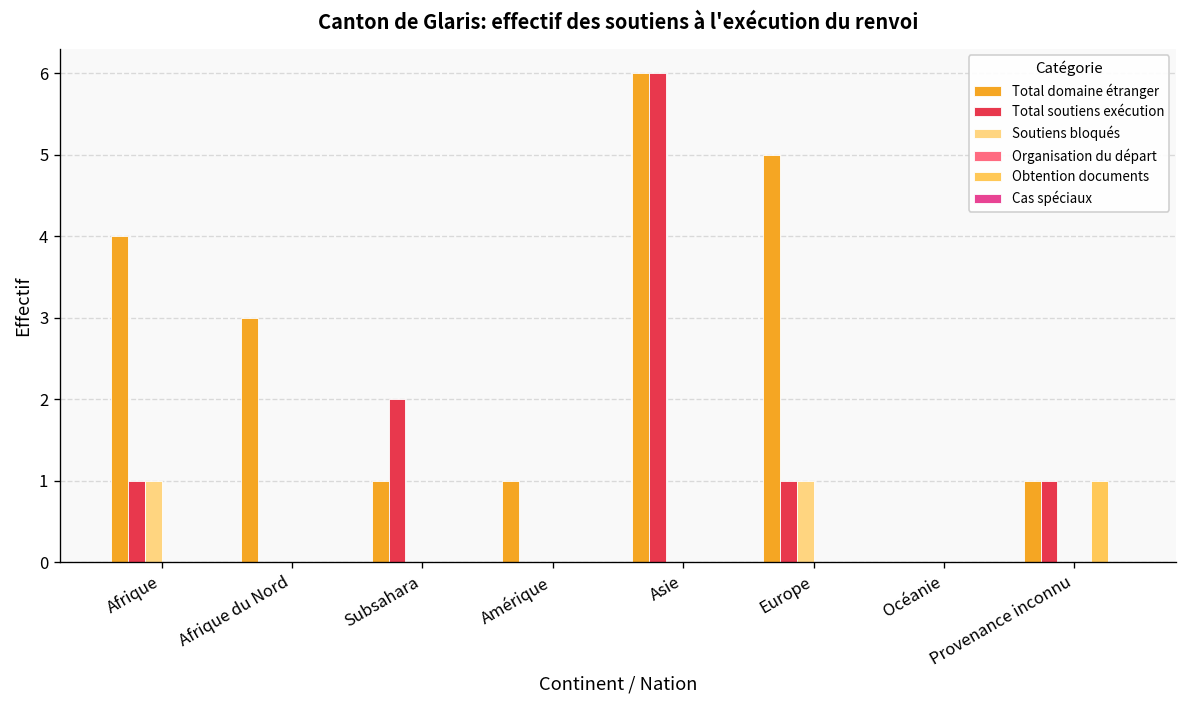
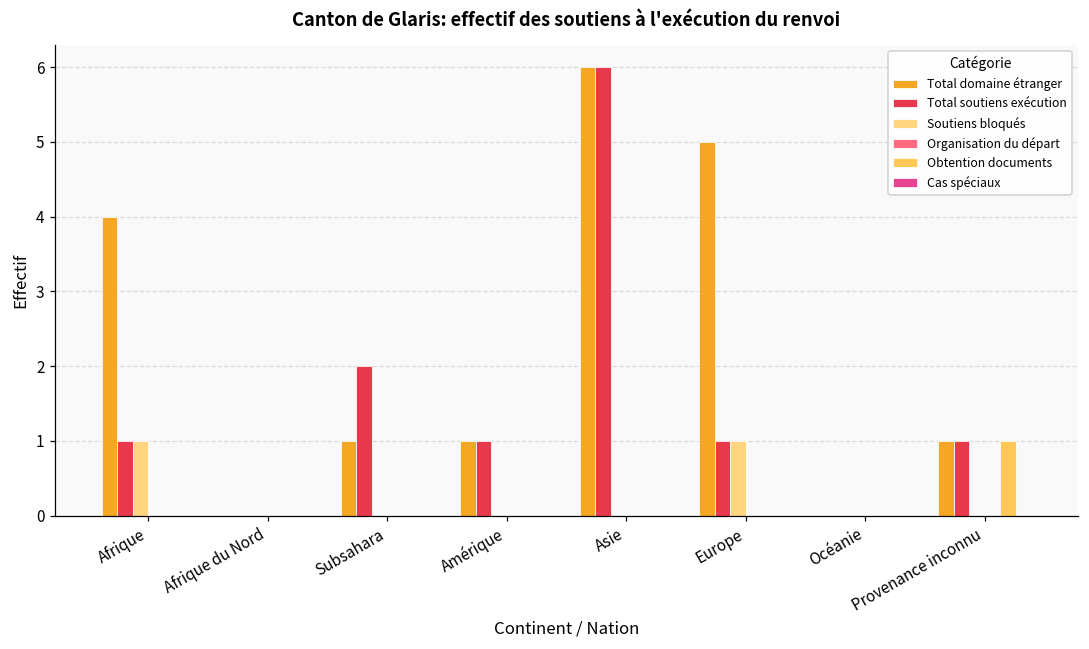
Total domaine étranger, Afrique du Nord: 3 -> 0
Total soutiens exécution, Amérique: 0 -> 1
